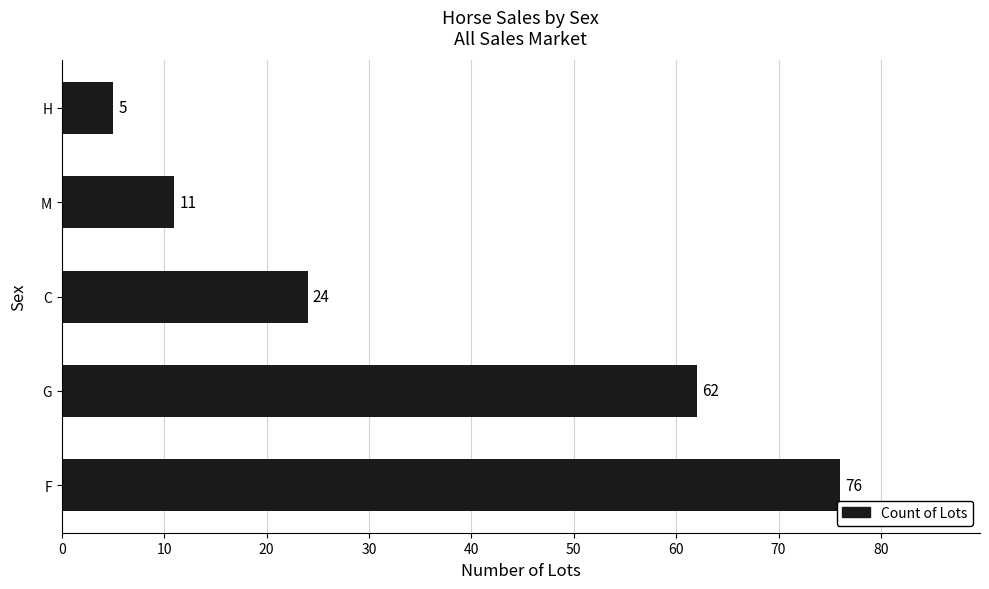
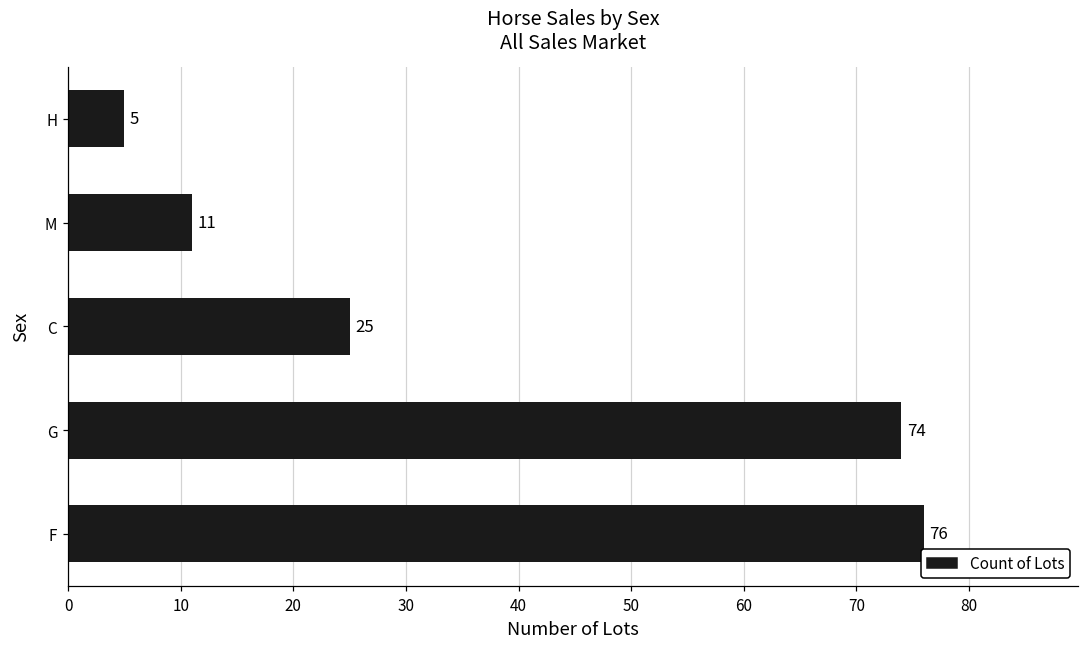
C: 24 -> 25
G: 62 -> 74
